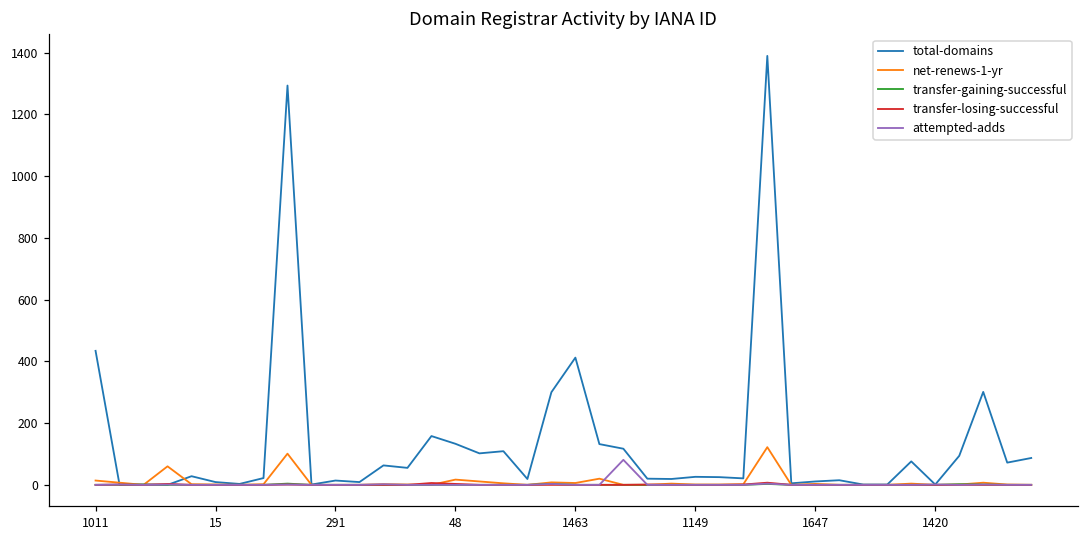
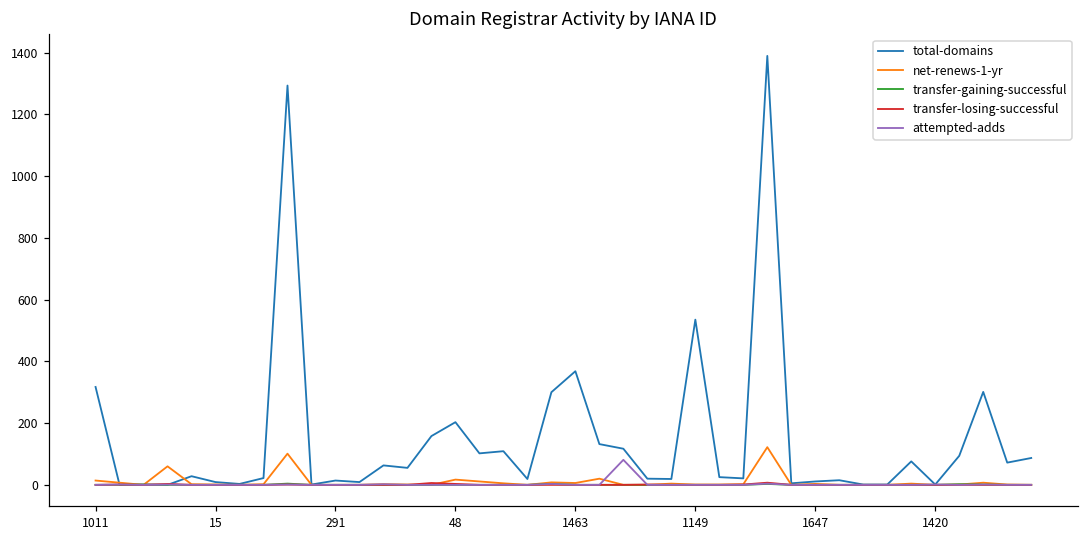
total-domains, 1011: 430 -> 320
total-domains, 48: 130 -> 200
total-domains, 1463: 410 -> 370
total-domains, 1149: 30 -> 540
